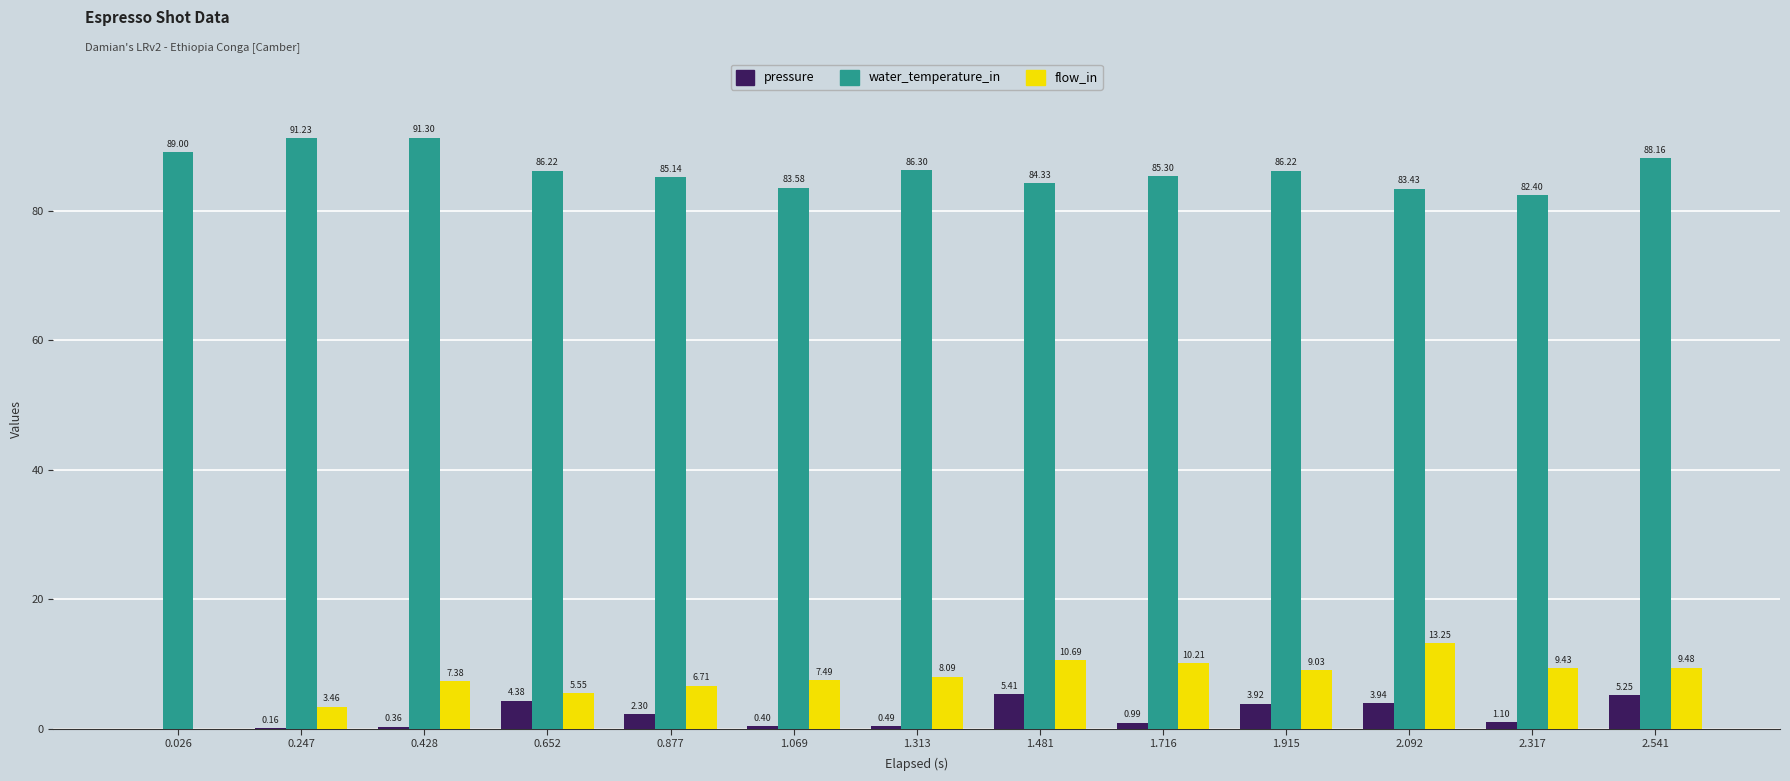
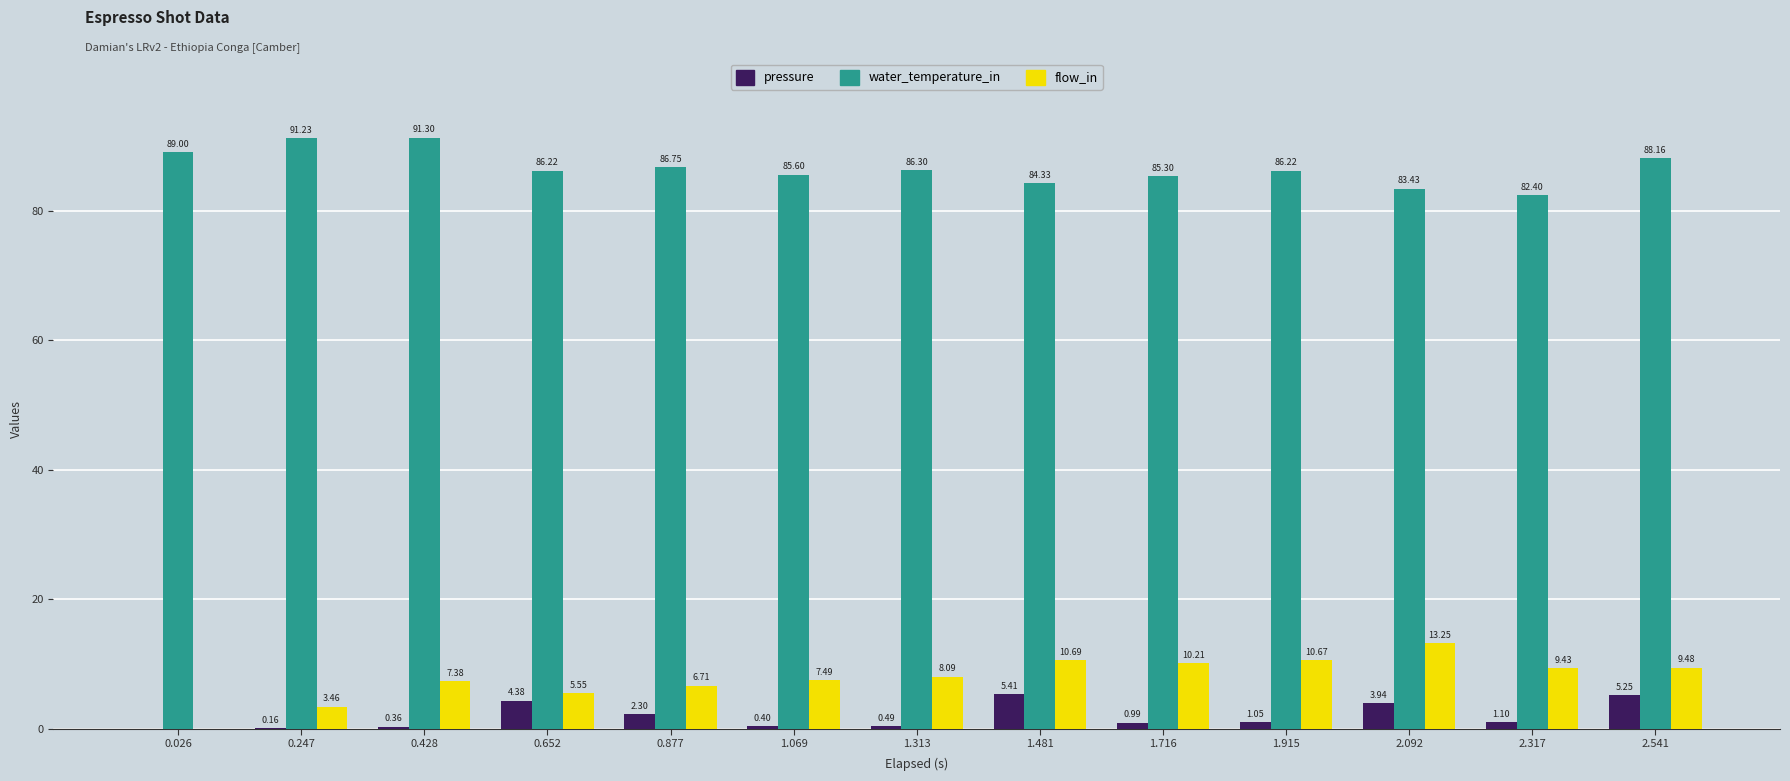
water_temperature_in, 0.877: 85.14 -> 86.75
water_temperature_in, 1.069: 83.58 -> 85.60
pressure, 1.915: 3.92 -> 1.05
flow_in, 1.915: 9.03 -> 10.67
